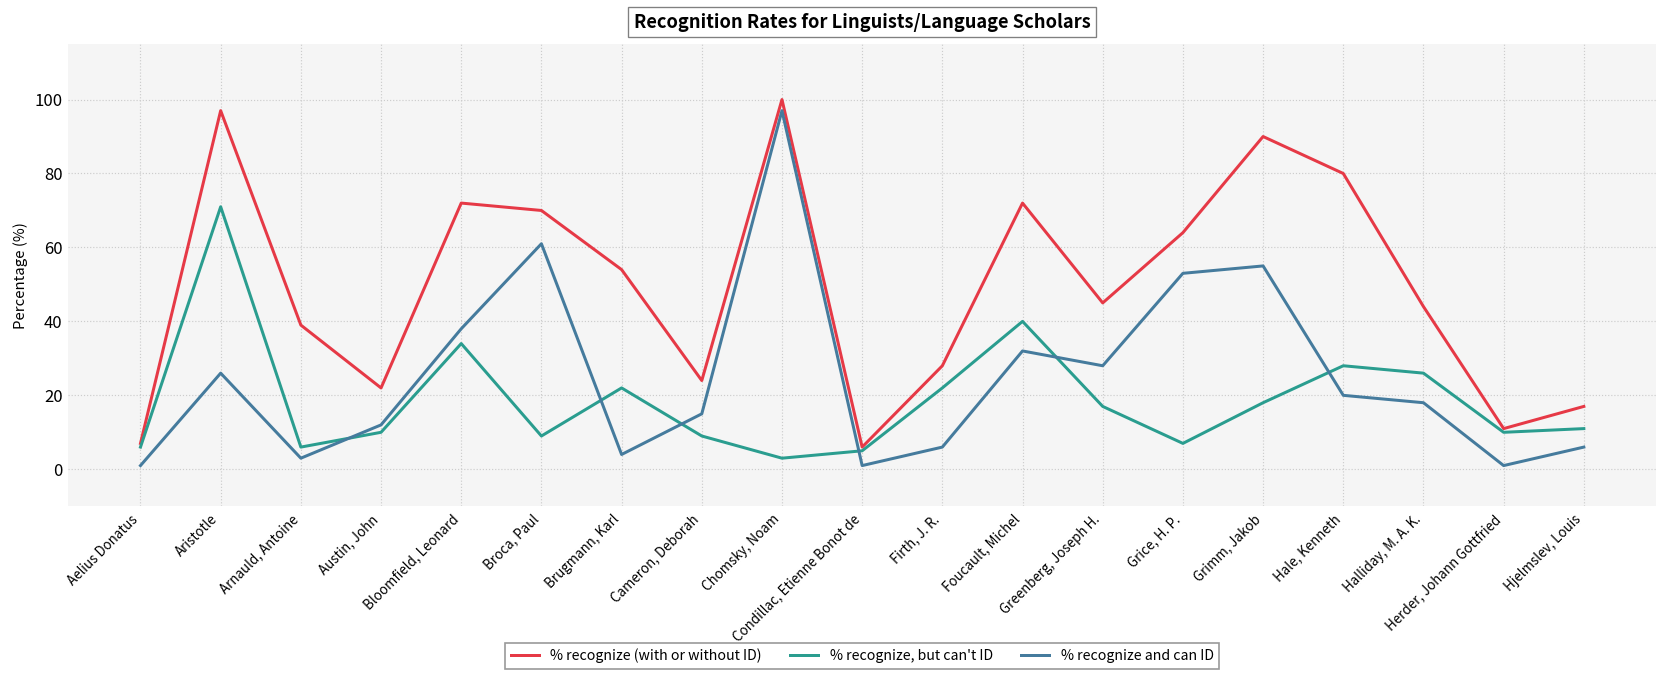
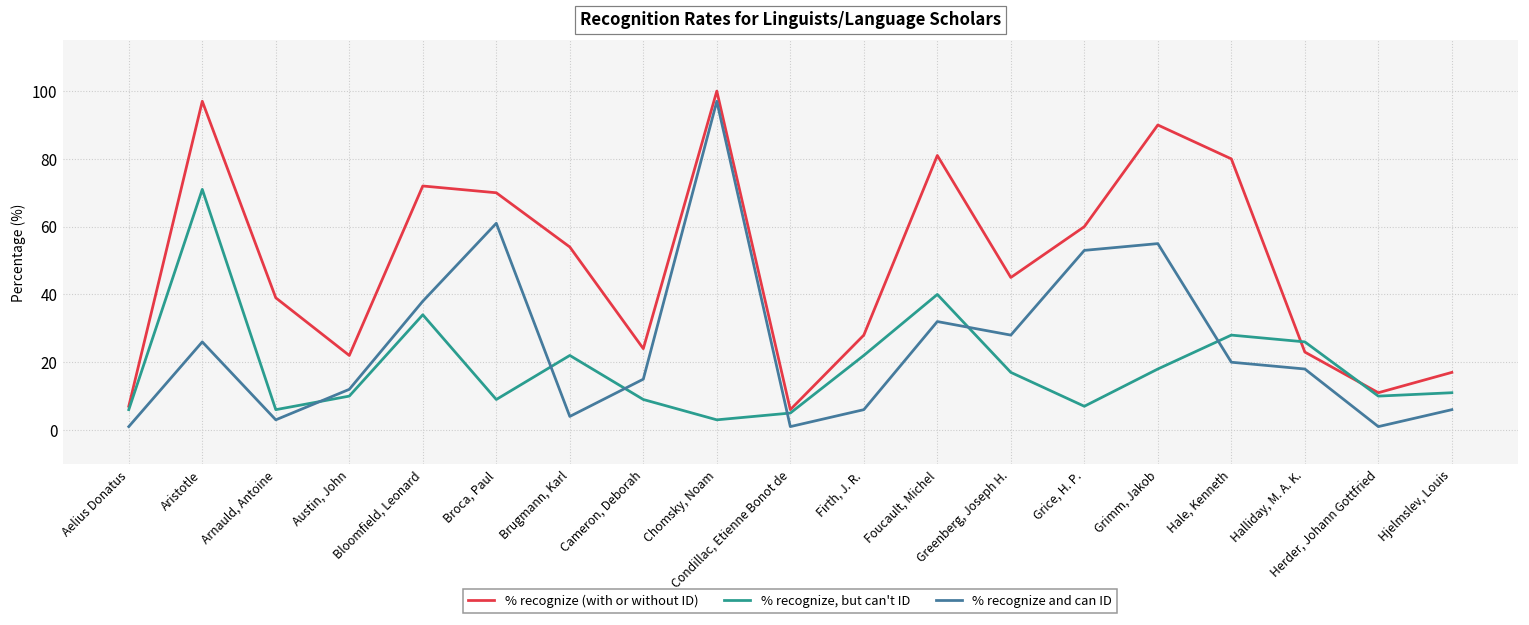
% recognize (with or without ID), Foucault, Michel: 72 -> 81
% recognize (with or without ID), Grice, H. P.: 64 -> 60
% recognize (with or without ID), Halliday, M. A. K.: 44 -> 23
